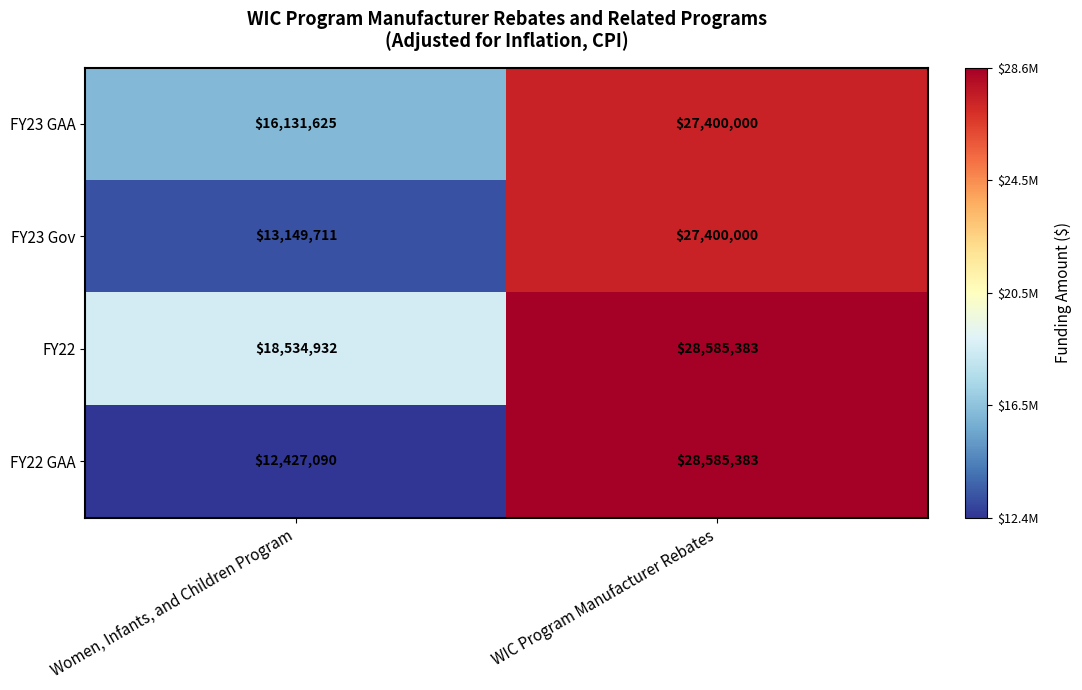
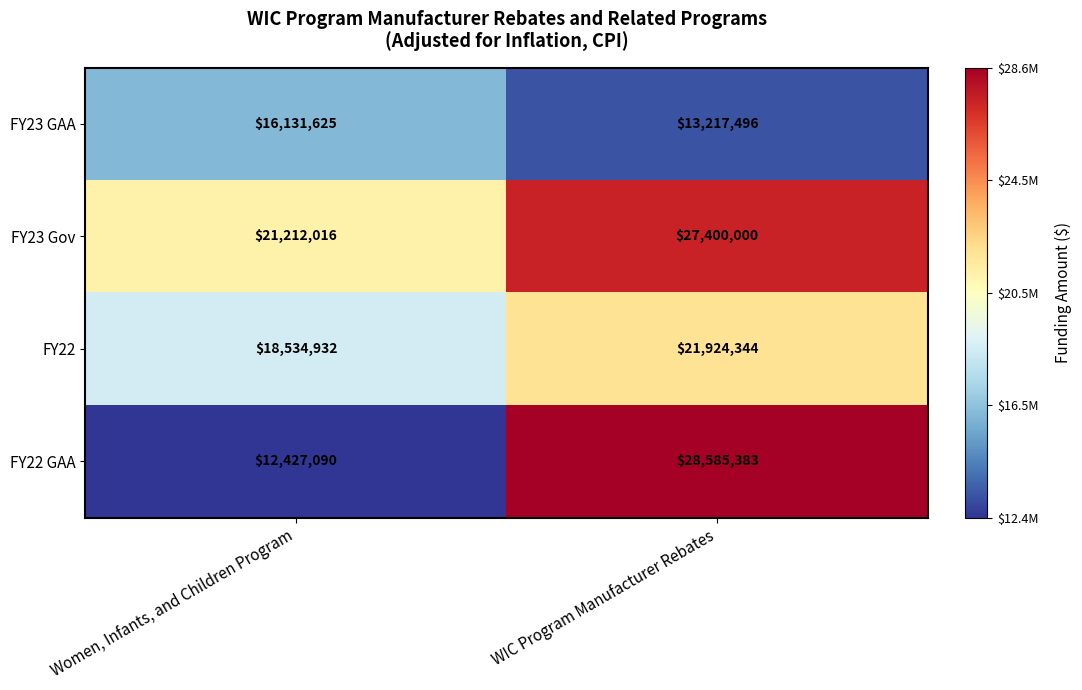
FY23 GAA, WIC Program Manufacturer Rebates: $27,400,000 -> $13,217,496
FY23 Gov, Women, Infants, and Children Program: $13,149,711 -> $21,212,016
FY22, WIC Program Manufacturer Rebates: $28,585,383 -> $21,924,344
